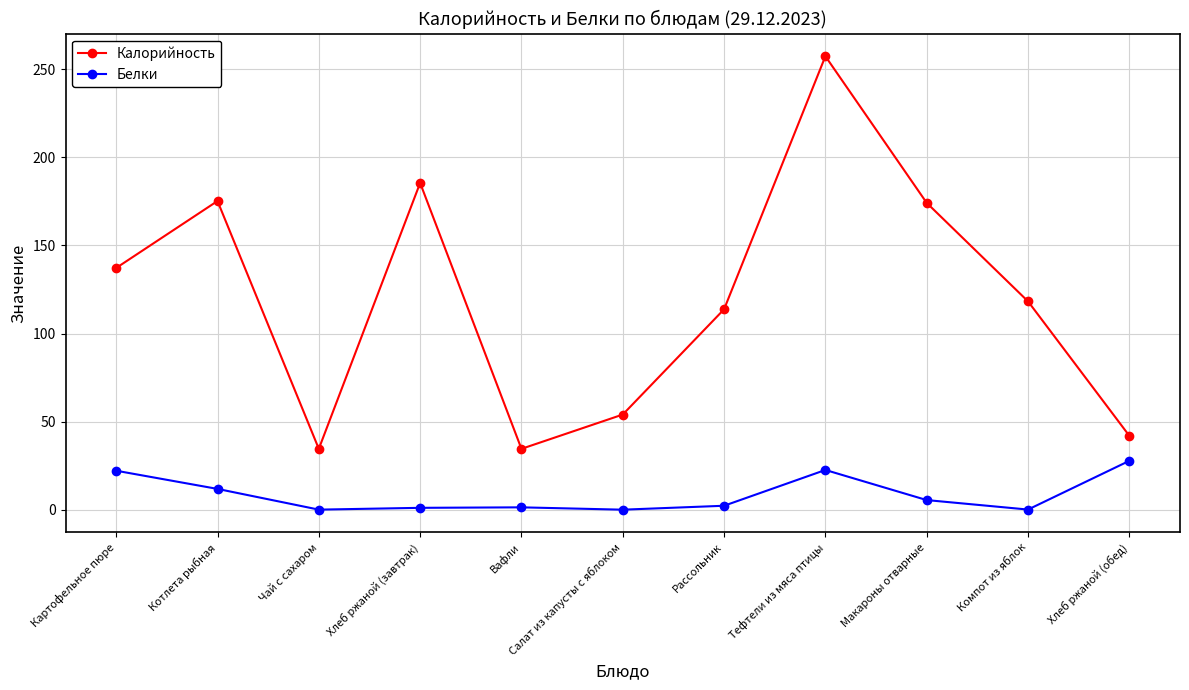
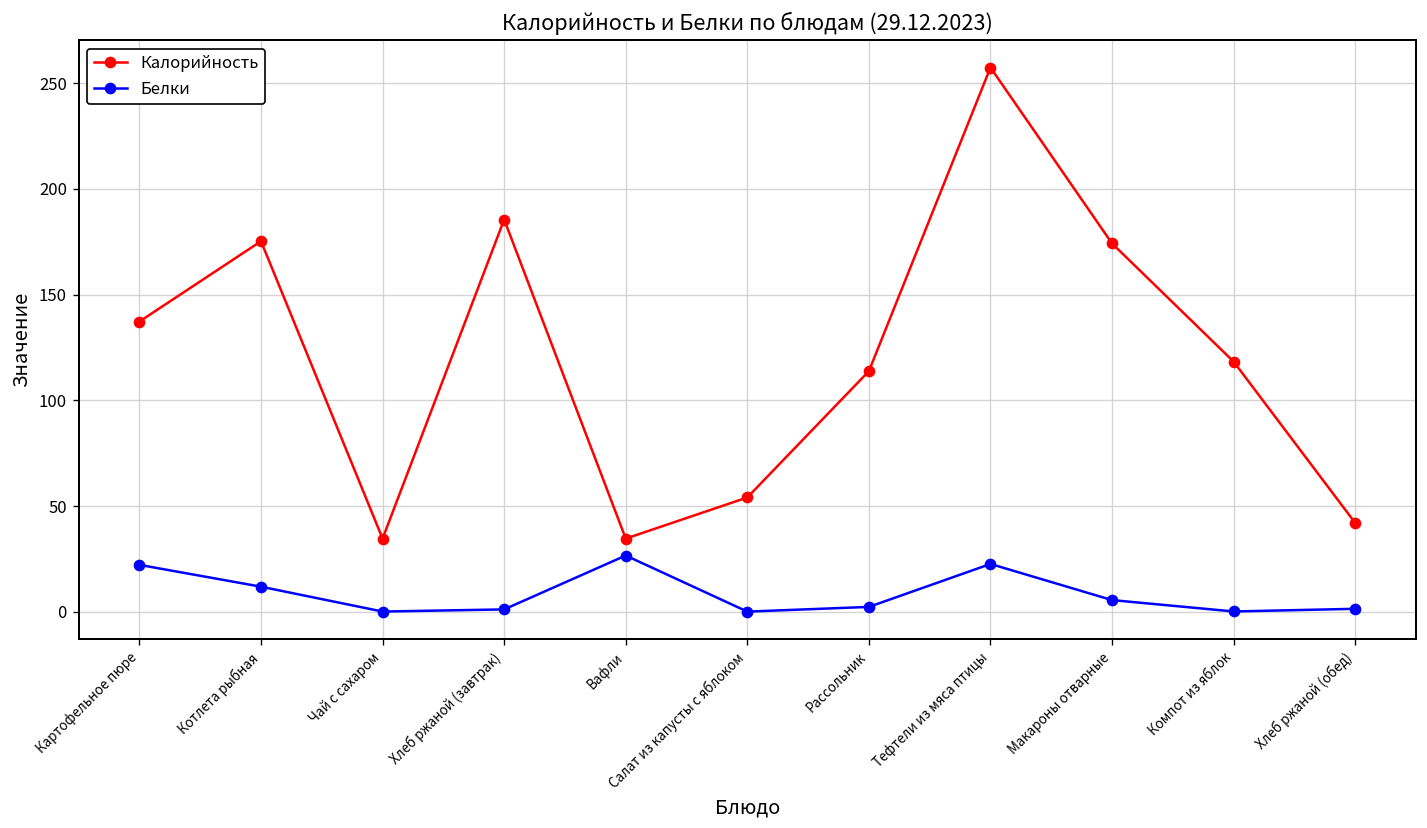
Белки, Вафли: 1 -> 27
Белки, Хлеб ржаной (обед): 28 -> 1
